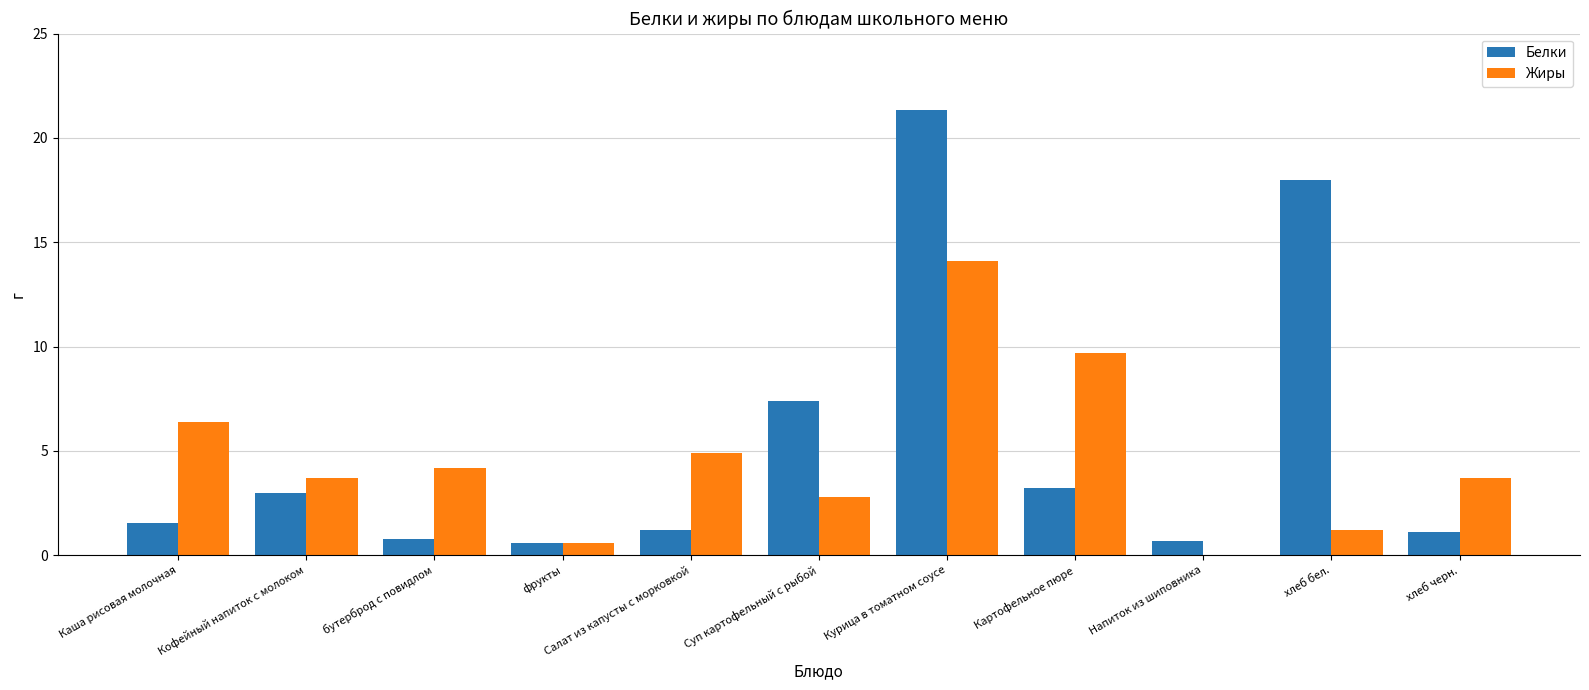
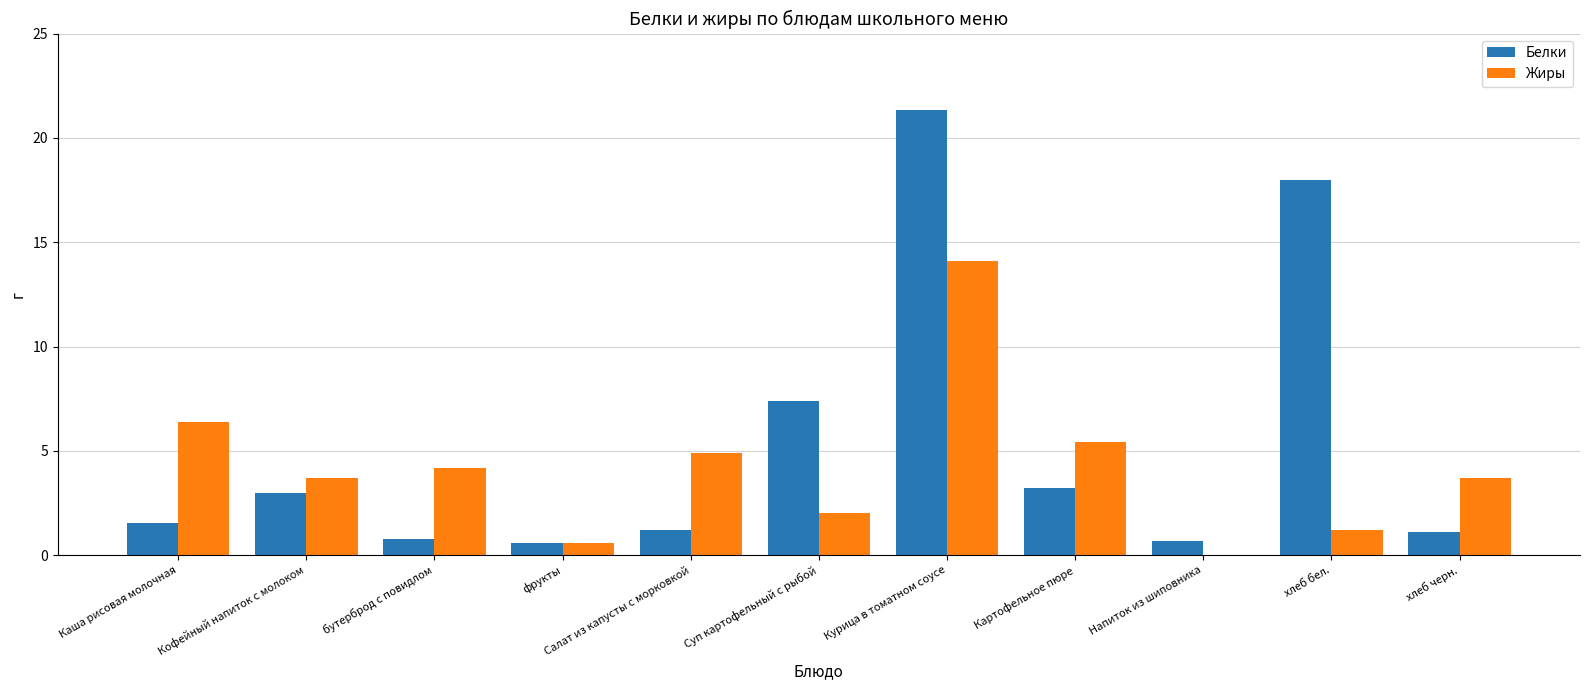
Жиры, Суп картофельный с рыбой: 2.8 -> 2.0
Жиры, Картофельное пюре: 9.7 -> 5.4
